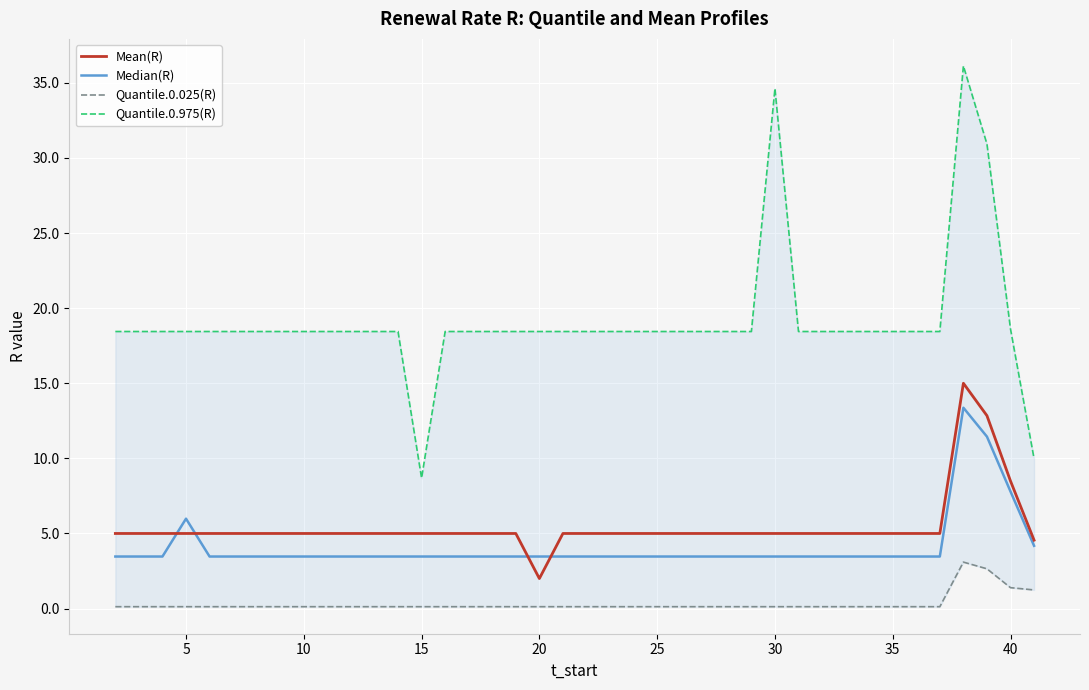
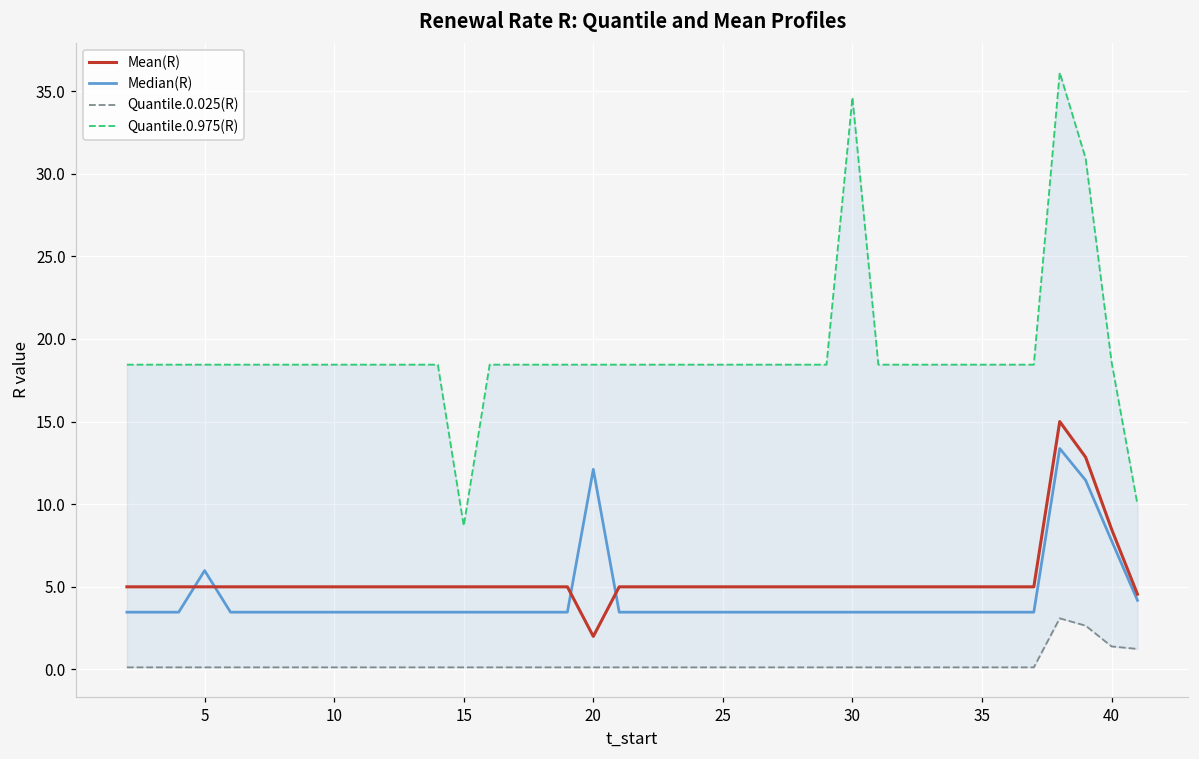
Median(R), 20: 3.5 -> 12.1
